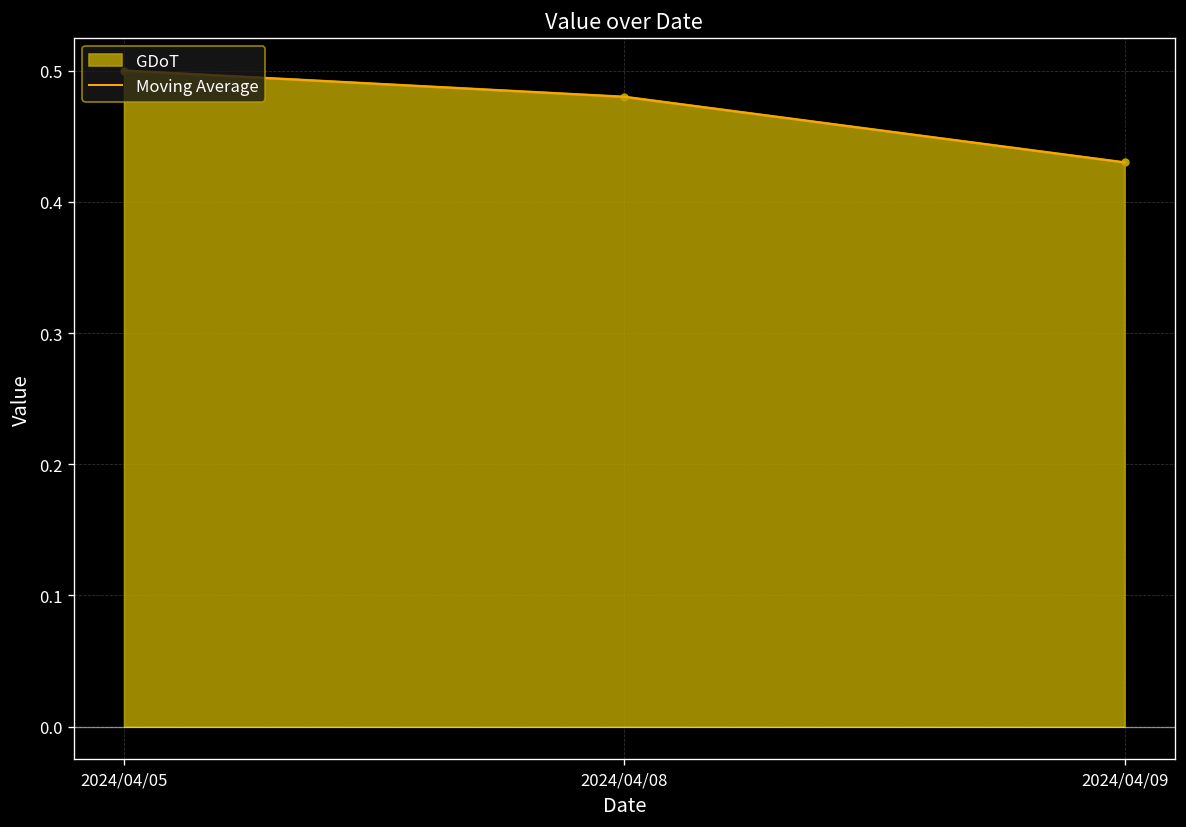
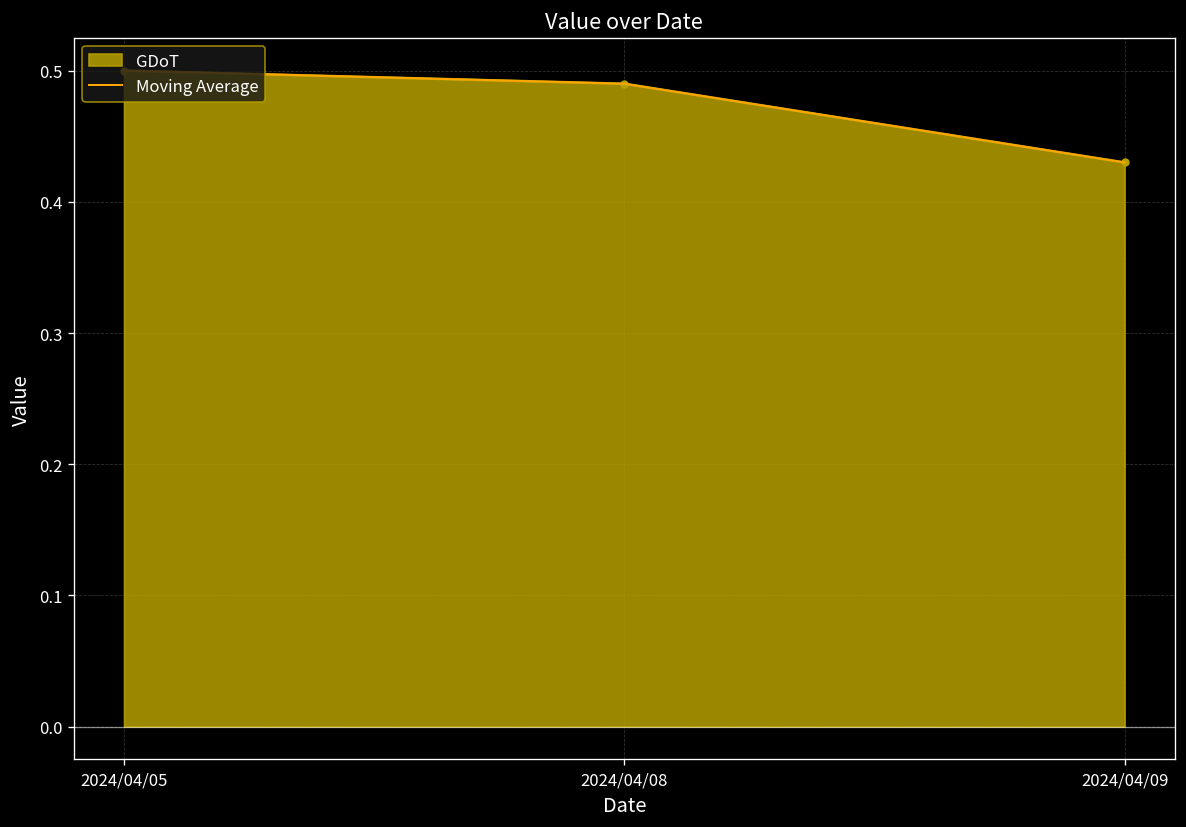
2024/04/08: 0.48 -> 0.49
